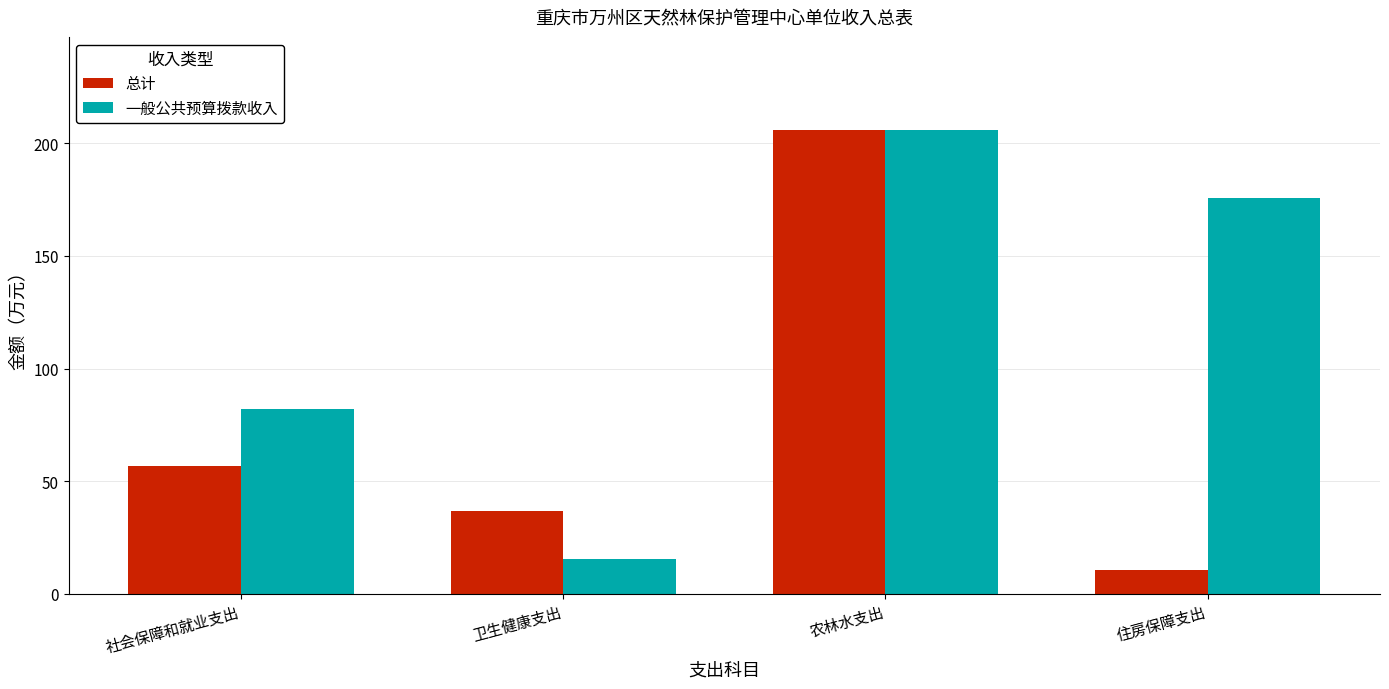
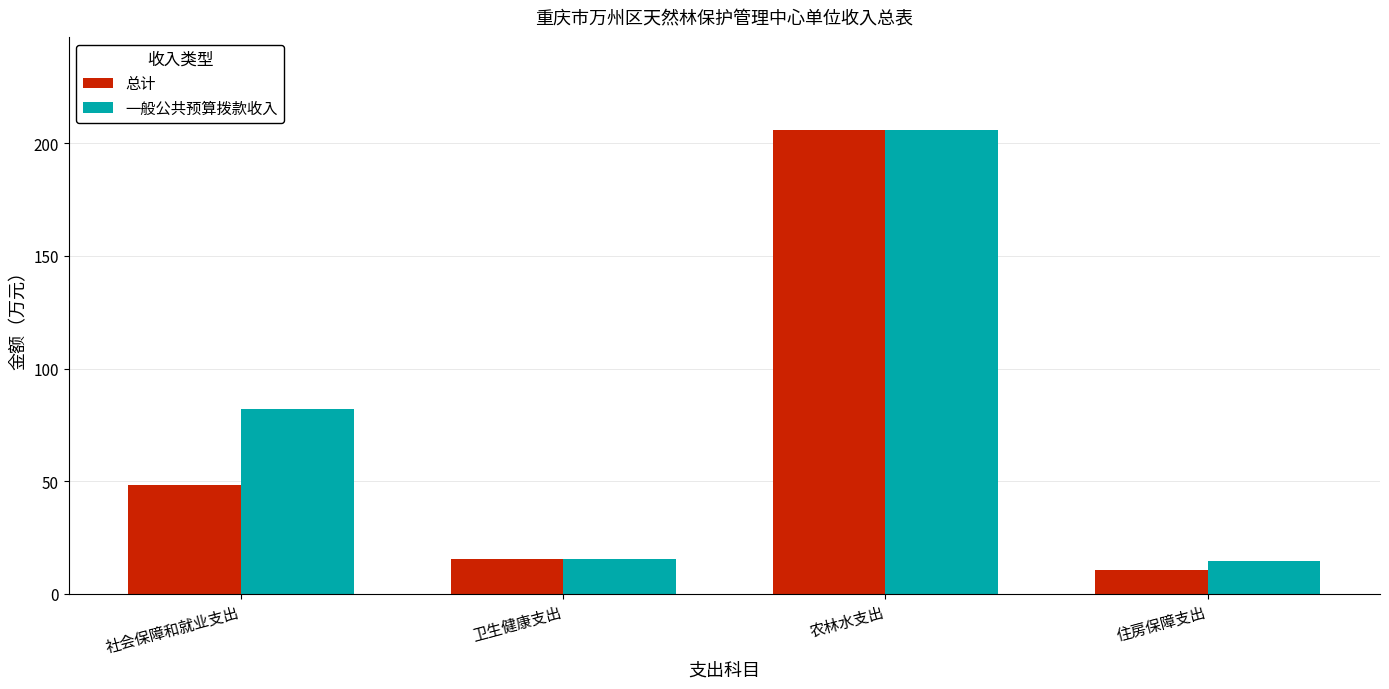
总计, 社会保障和就业支出: 57 -> 48
总计, 卫生健康支出: 37 -> 16
一般公共预算拨款收入, 住房保障支出: 176 -> 15
